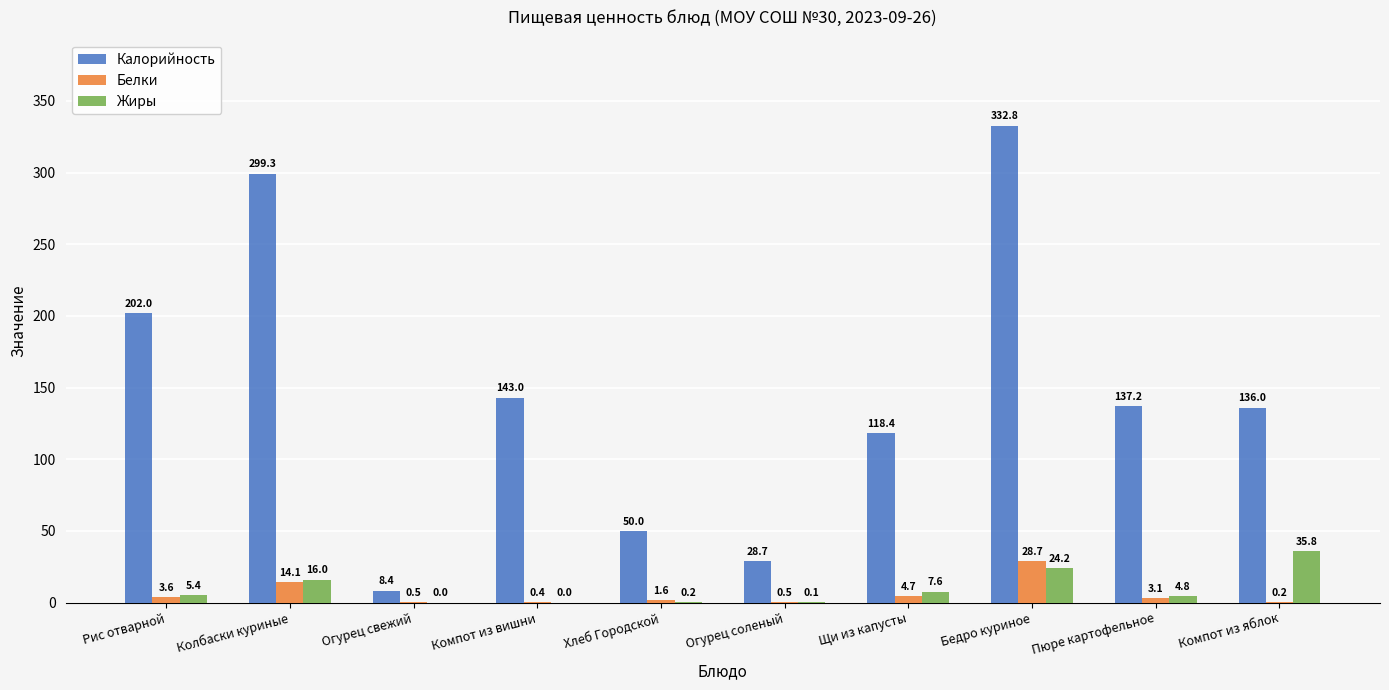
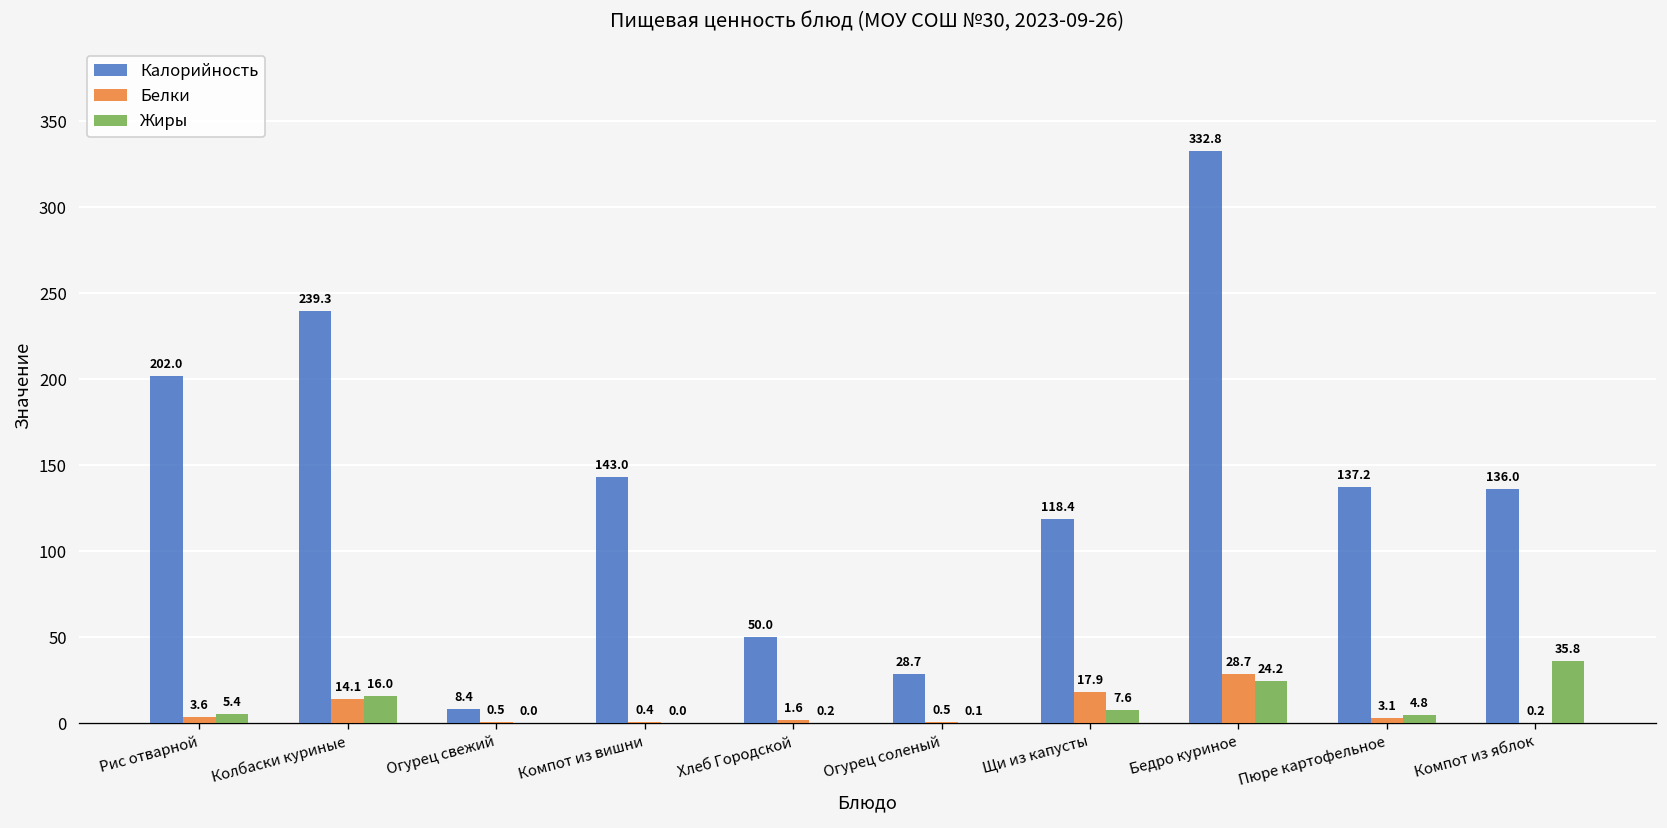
Калорийность, Колбаски куриные: 299.3 -> 239.3
Белки, Щи из капусты: 4.7 -> 17.9
